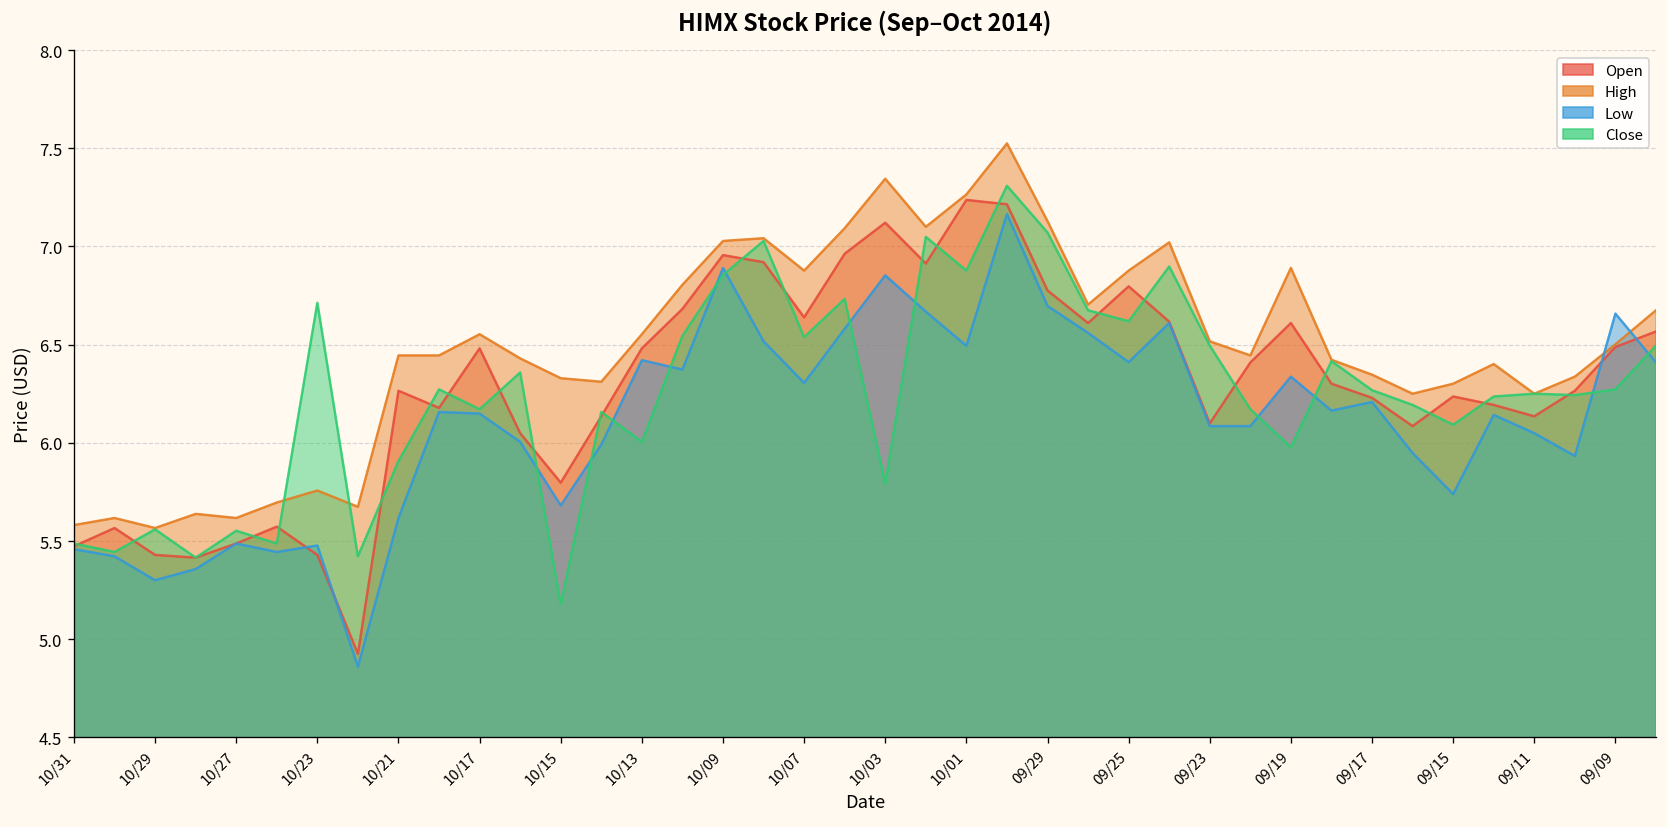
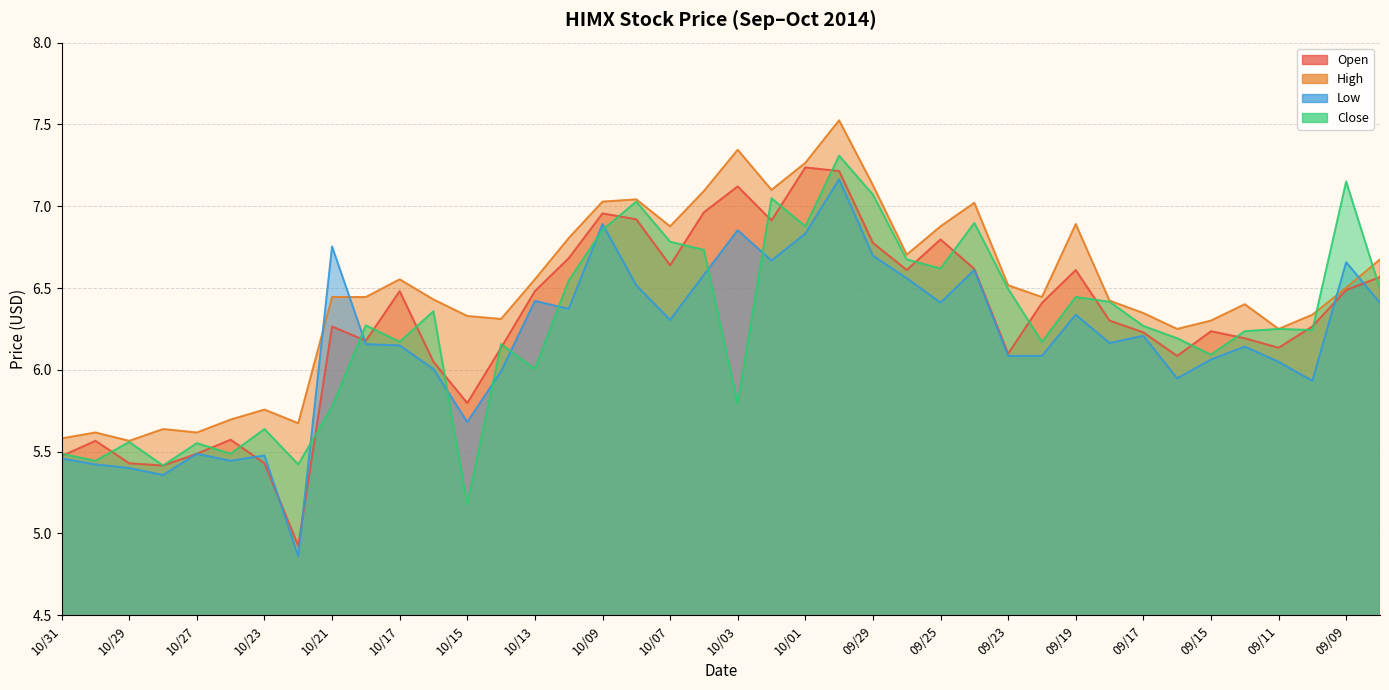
Low, 10/29: 5.3 -> 5.4
Close, 10/23: 6.71 -> 5.64
Low, 10/21: 5.62 -> 6.75
Close, 10/21: 5.91 -> 5.78
Close, 10/07: 6.54 -> 6.78
Low, 10/01: 6.49 -> 6.83
Close, 09/19: 5.98 -> 6.45
Low, 09/15: 5.74 -> 6.06
Close, 09/09: 6.27 -> 7.15
